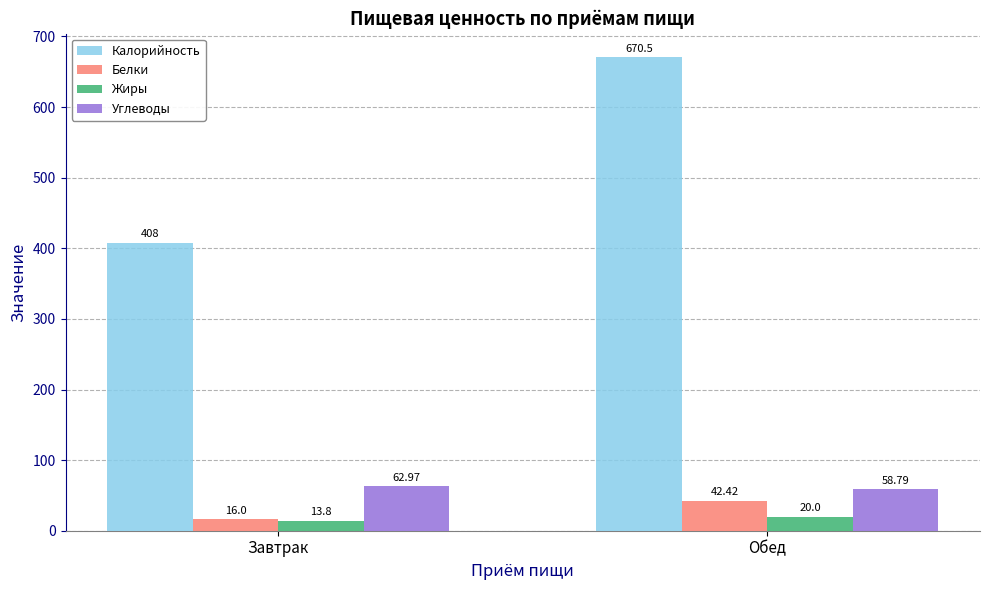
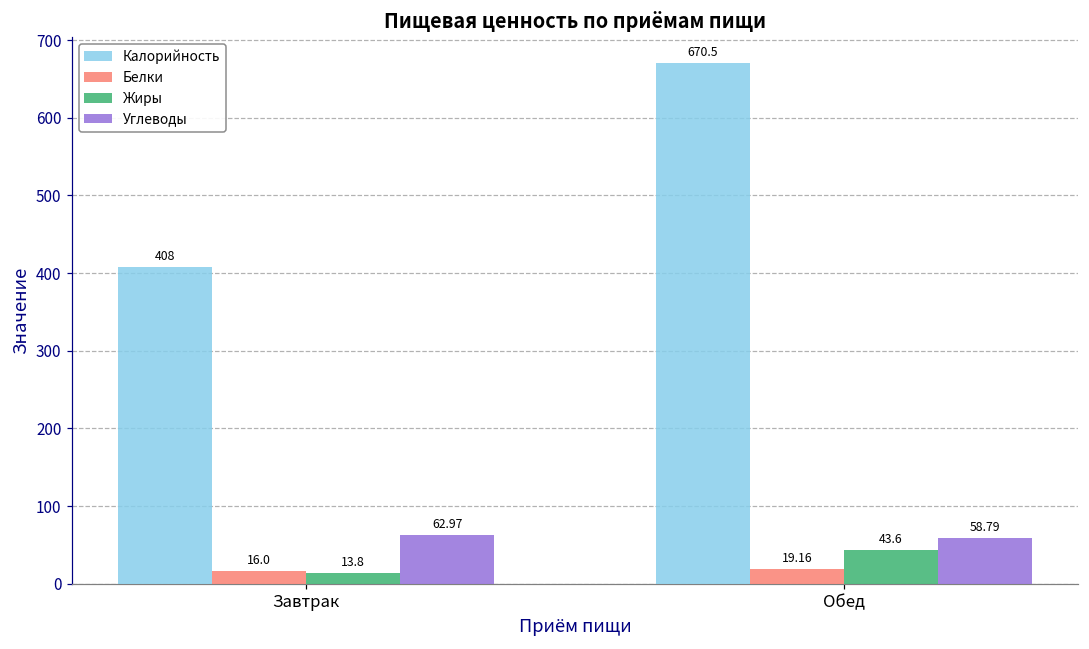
Белки, Обед: 42.42 -> 19.16
Жиры, Обед: 20.0 -> 43.6
